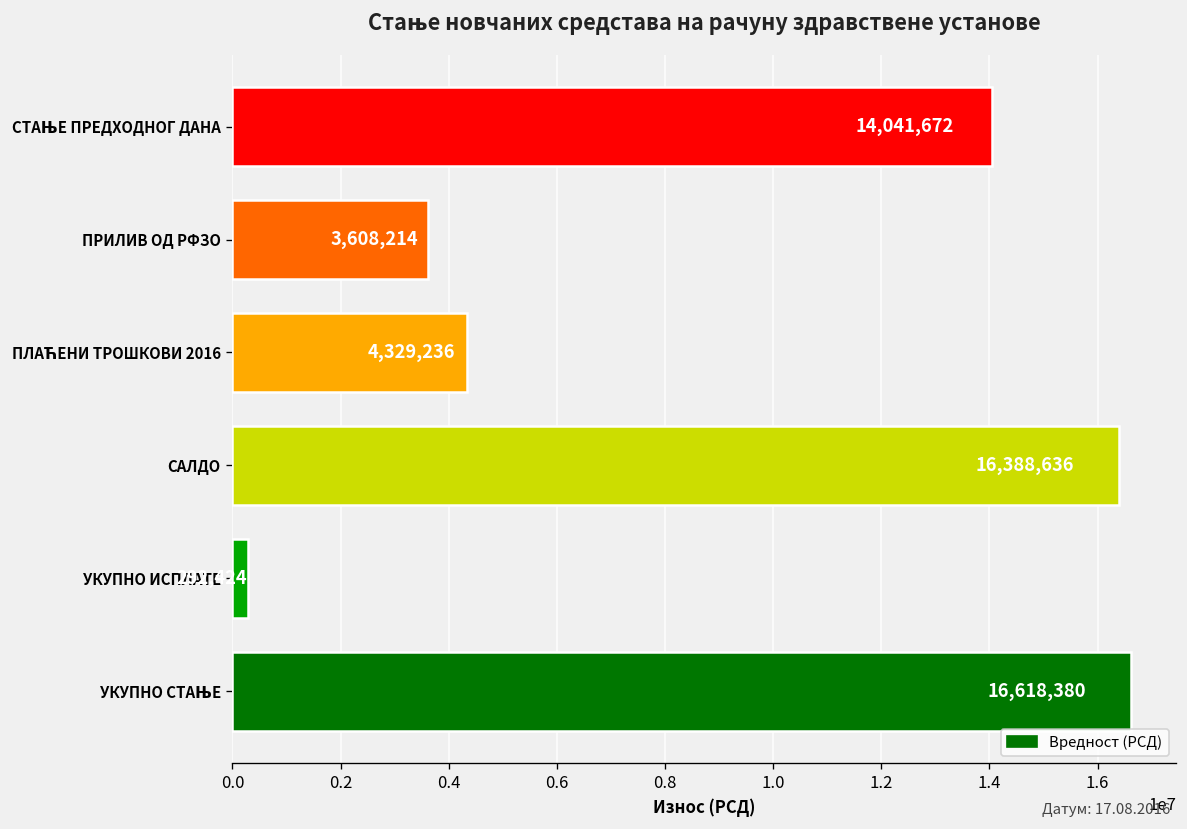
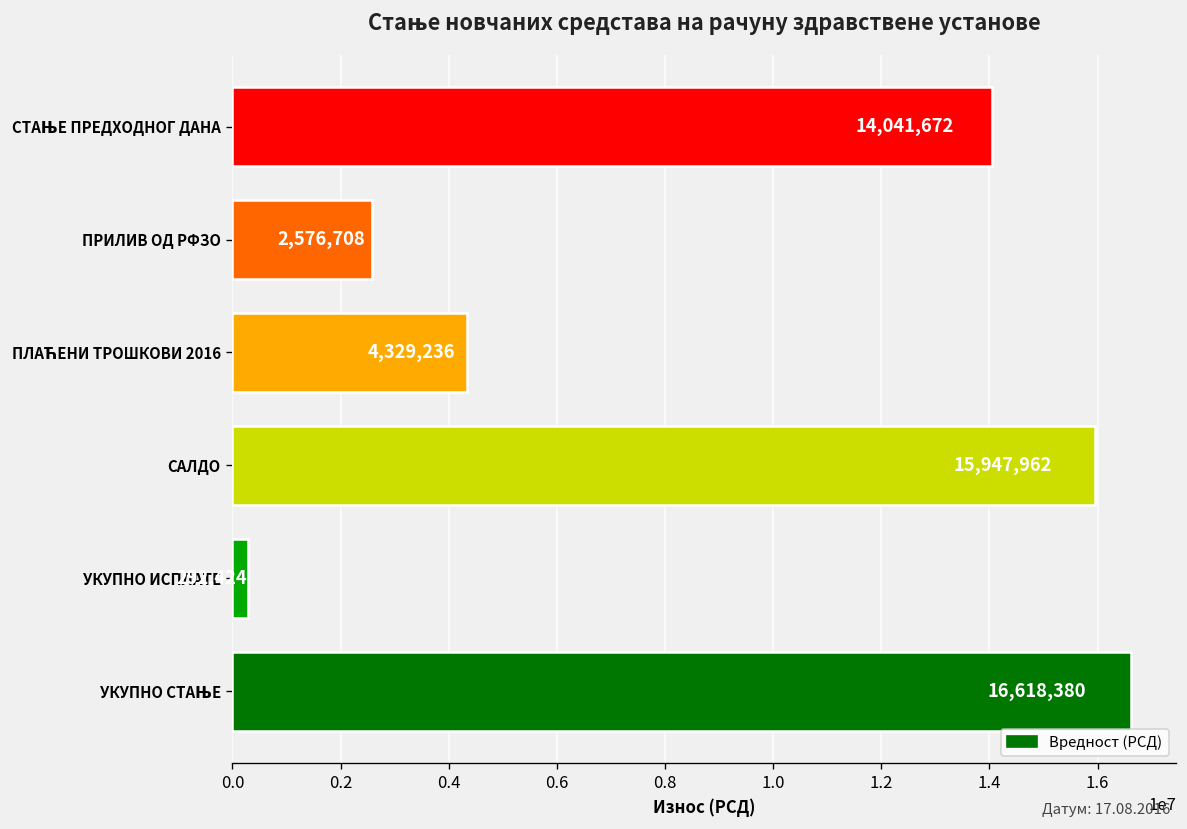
ПРИЛИВ ОД РФЗО: 3,608,214 -> 2,576,708
САЛДО: 16,388,636 -> 15,947,962
